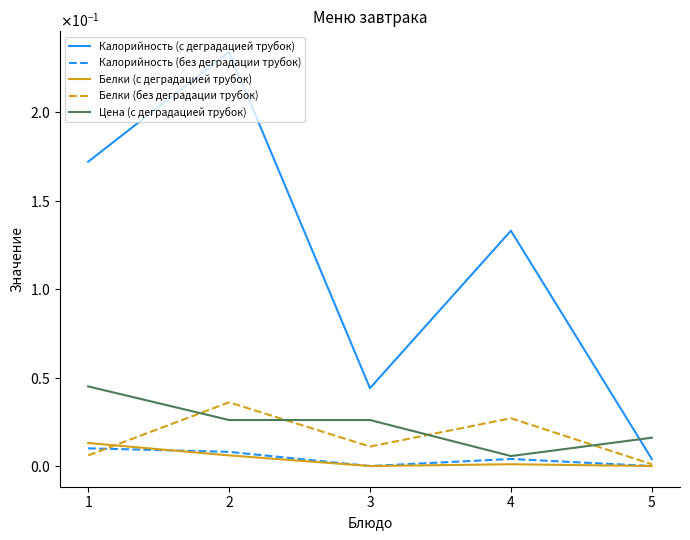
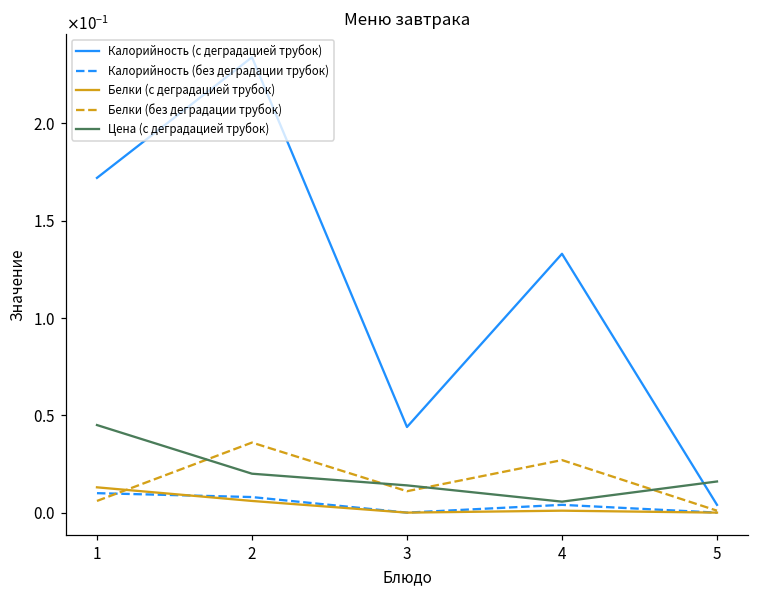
Цена (с деградацией трубок), 2: 0.026 -> 0.020
Цена (с деградацией трубок), 3: 0.026 -> 0.014
